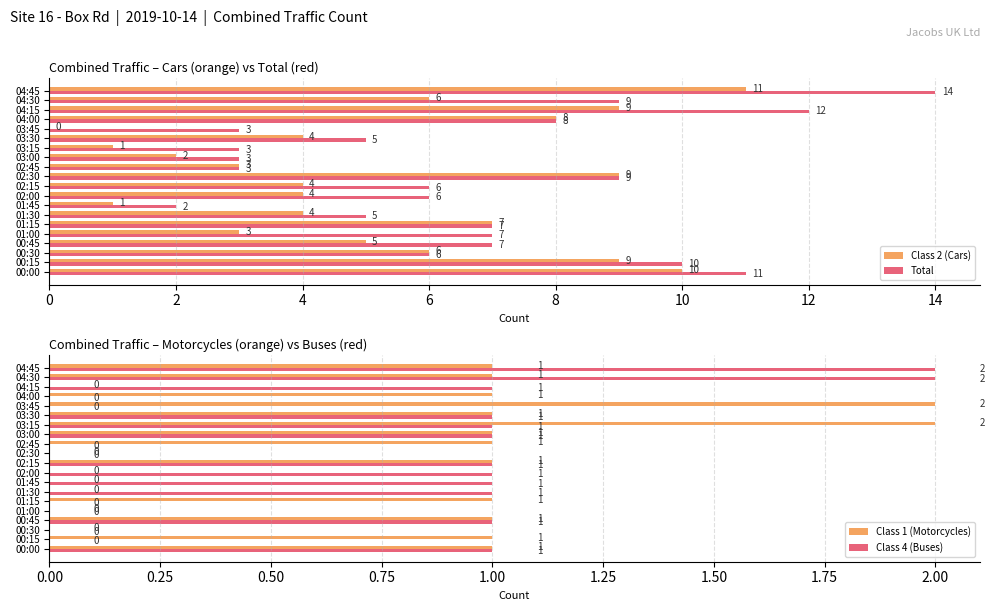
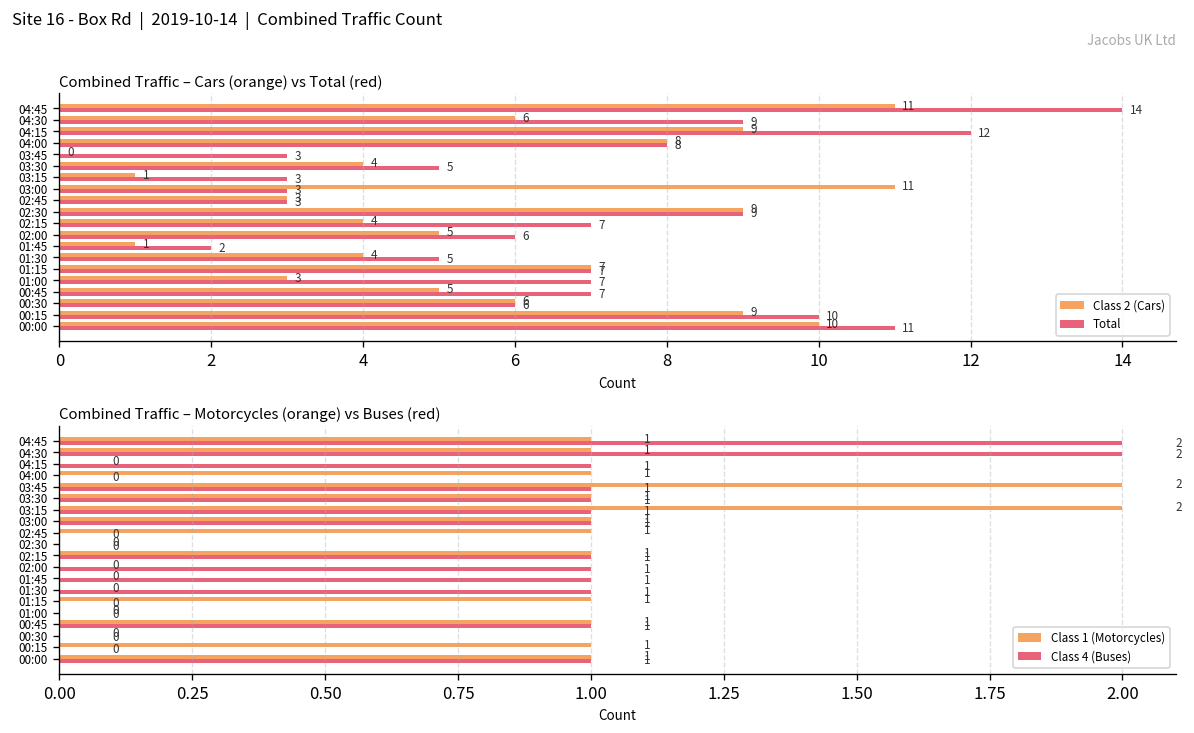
Combined Traffic – Cars (orange) vs Total (red), Class 2 (Cars), 03:00: 2 -> 11
Combined Traffic – Cars (orange) vs Total (red), Total, 02:15: 6 -> 7
Combined Traffic – Cars (orange) vs Total (red), Class 2 (Cars), 02:00: 4 -> 5
Combined Traffic – Motorcycles (orange) vs Buses (red), Class 4 (Buses), 03:45: 0 -> 1
